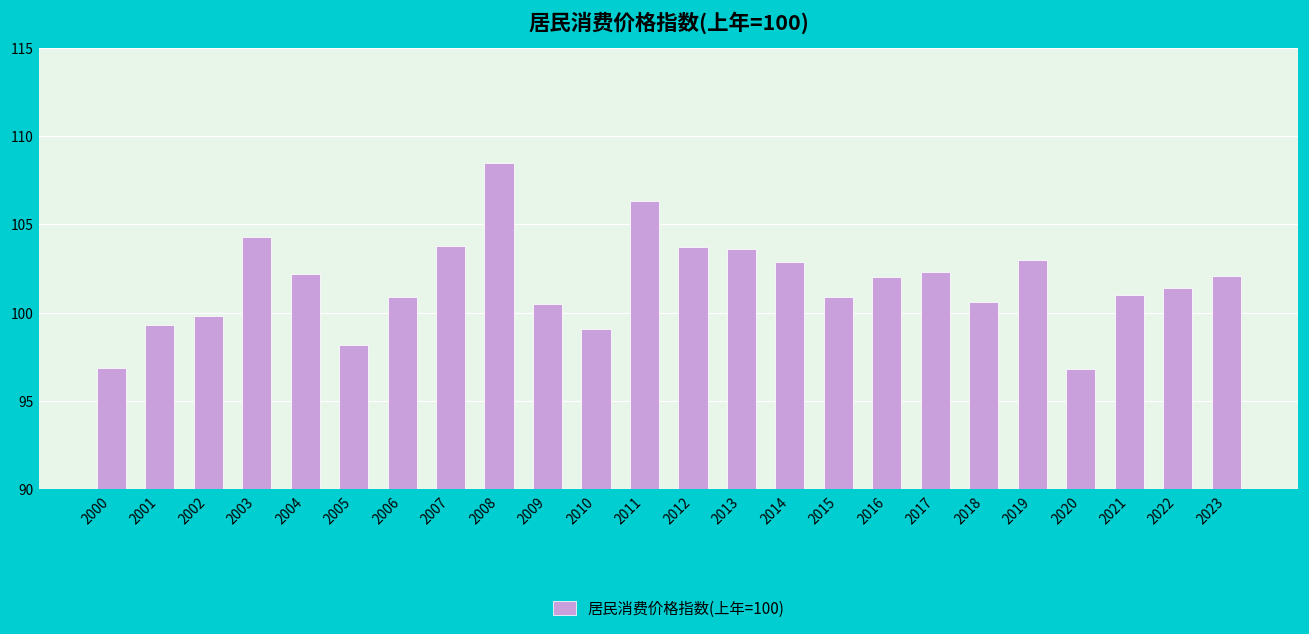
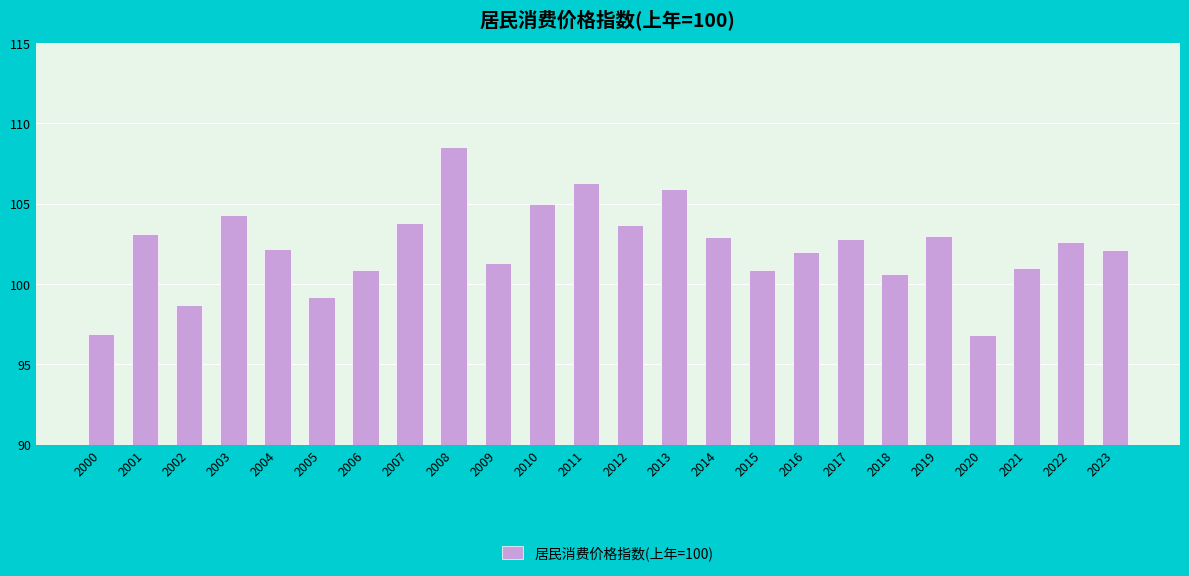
2001: 99.3 -> 103.1
2002: 99.8 -> 98.7
2005: 98.2 -> 99.2
2009: 100.5 -> 101.3
2010: 99.1 -> 105.0
2013: 103.6 -> 105.9
2017: 102.3 -> 102.8
2022: 101.4 -> 102.6
